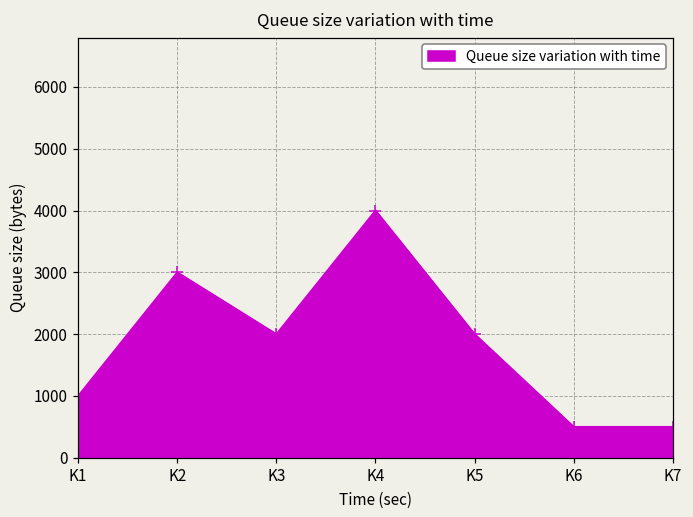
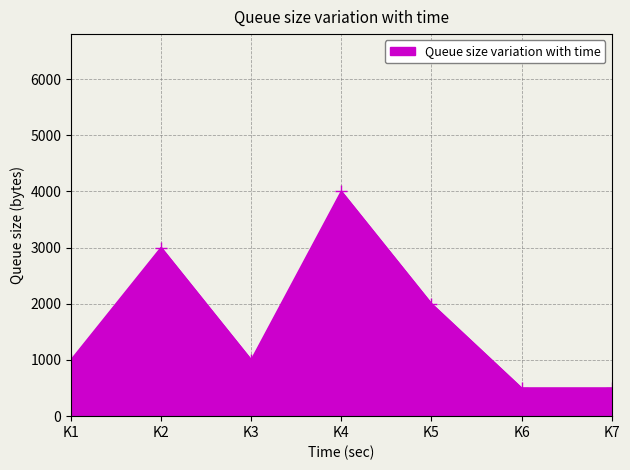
K3: 2000 -> 1000
